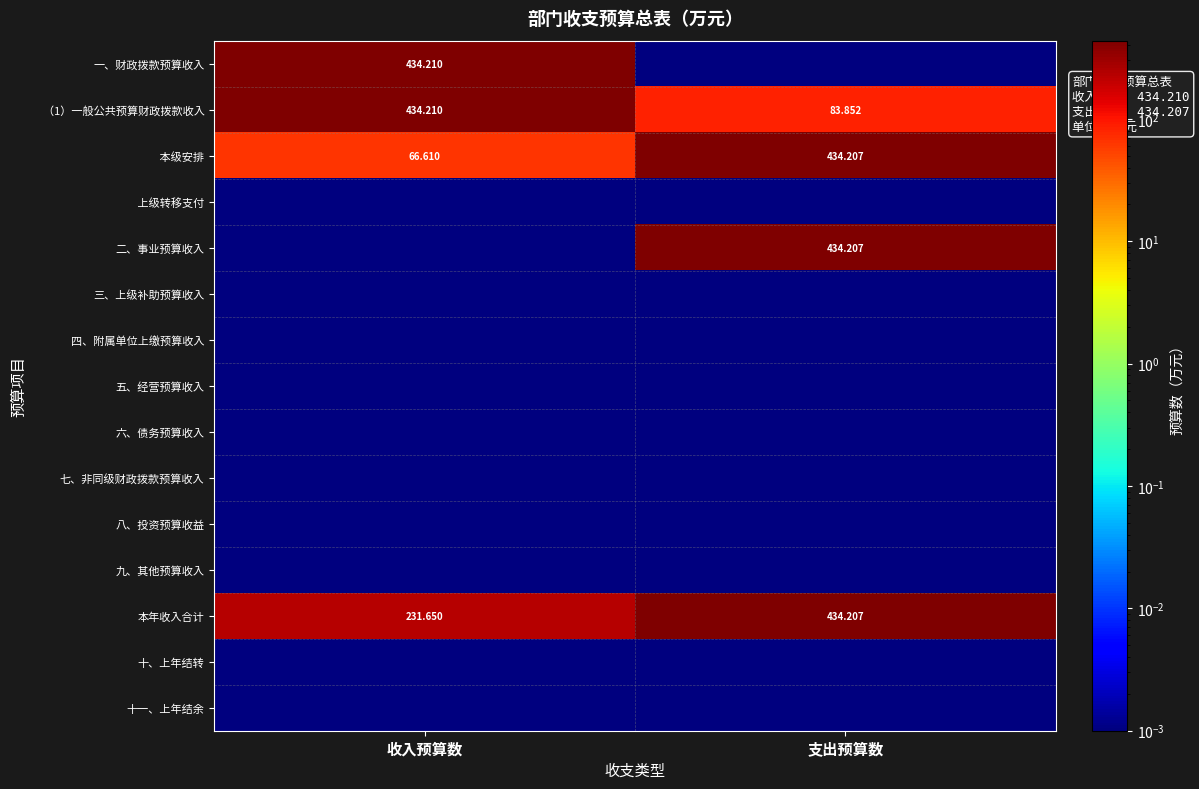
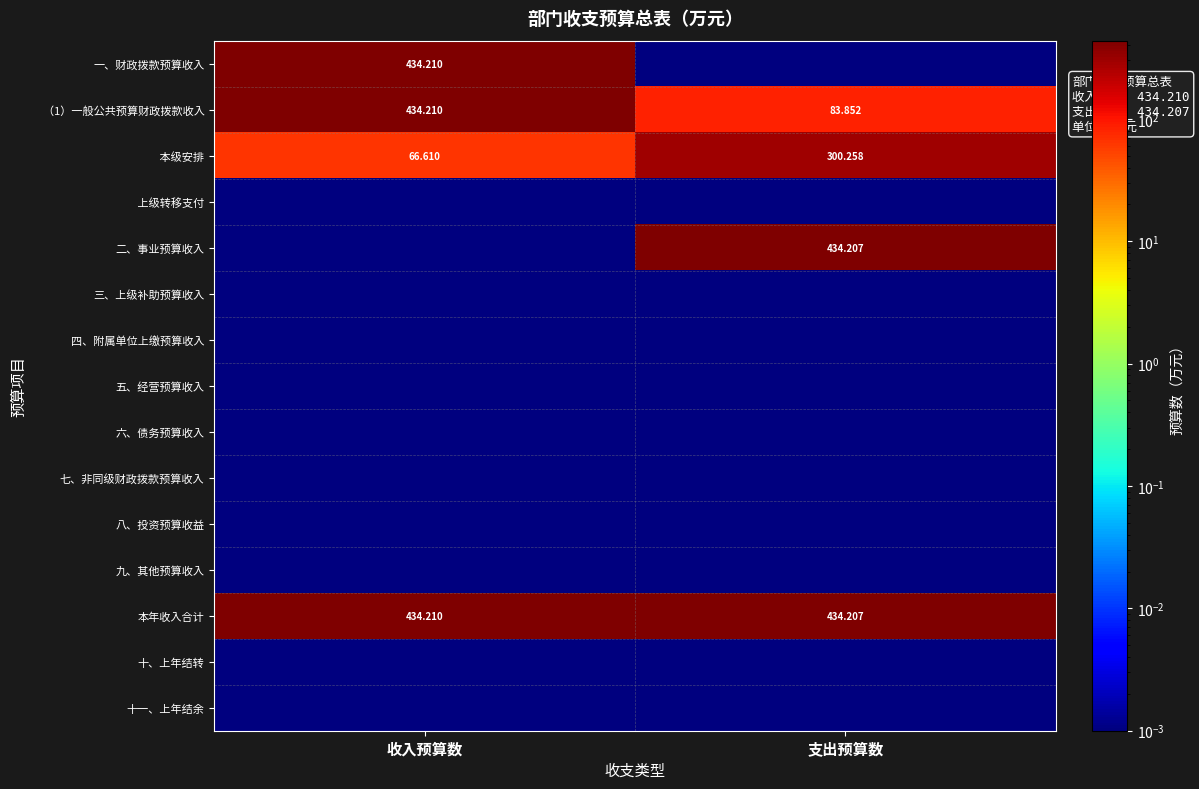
本级安排, 支出预算数: 434.207 -> 300.258
本年收入合计, 收入预算数: 231.650 -> 434.210
